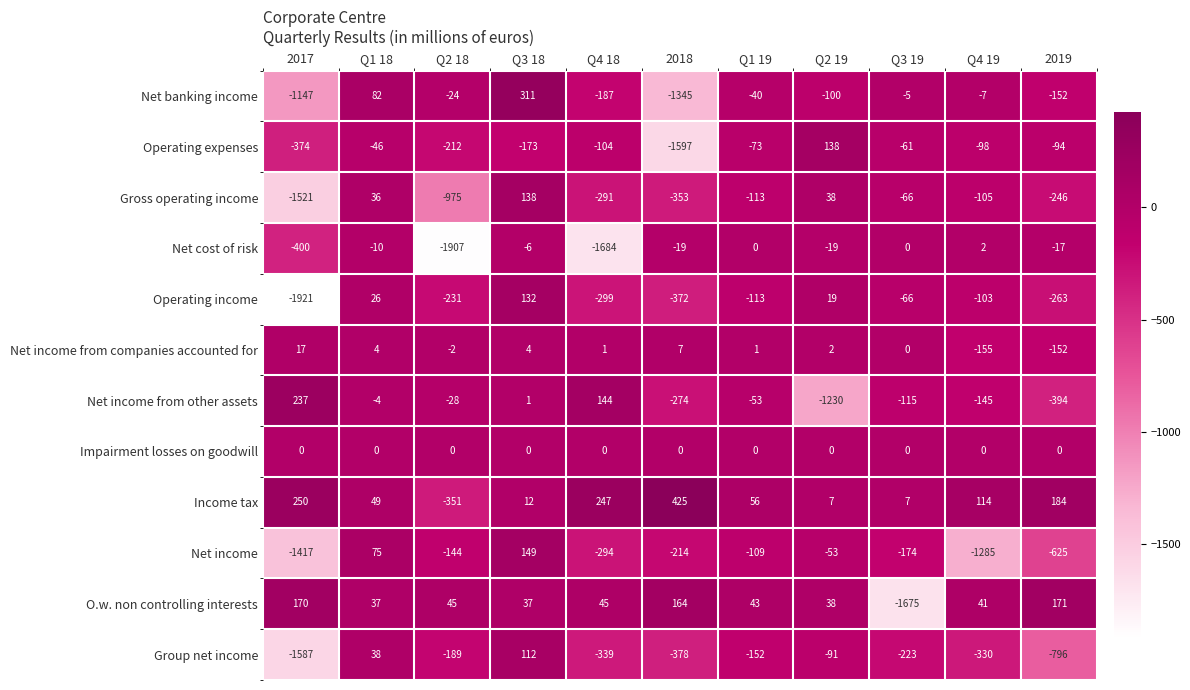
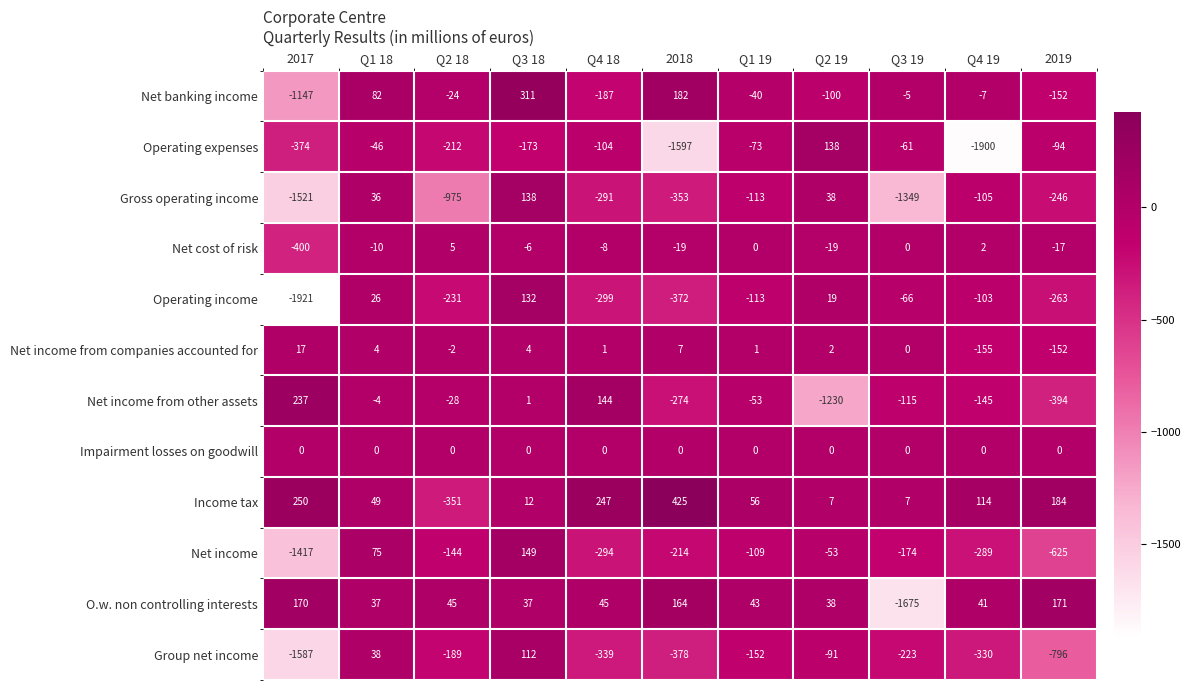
Net banking income, 2018: -1345 -> 182
Operating expenses, Q4 19: -98 -> -1900
Gross operating income, Q3 19: -66 -> -1349
Net cost of risk, Q2 18: -1907 -> 5
Net cost of risk, Q4 18: -1684 -> -8
Net income, Q4 19: -1285 -> -289
